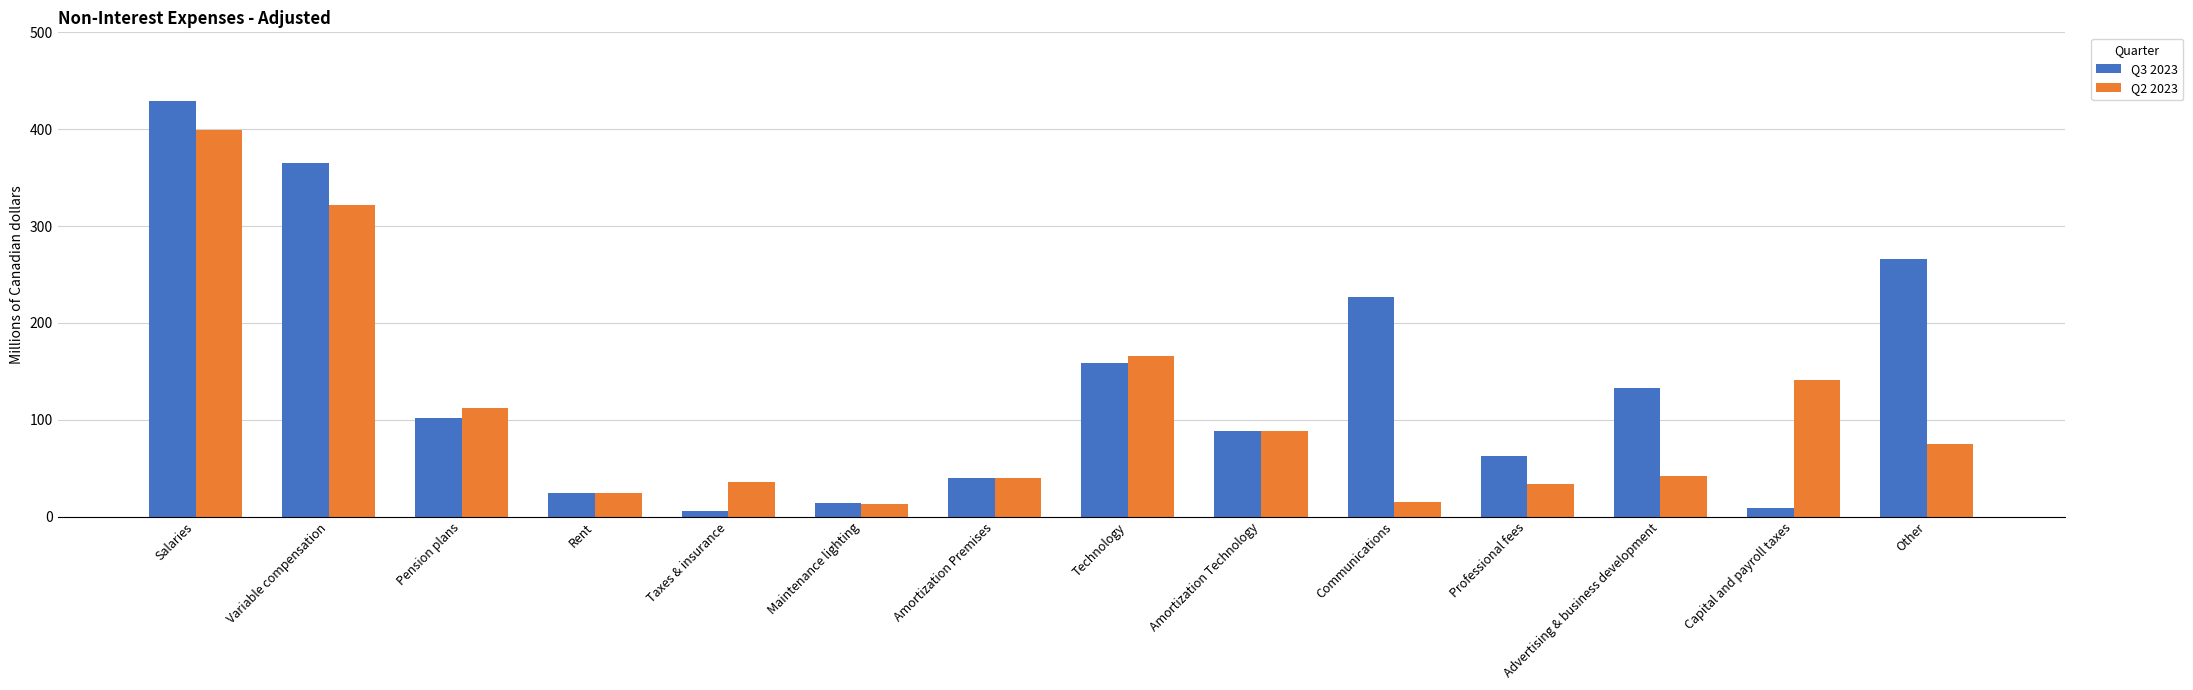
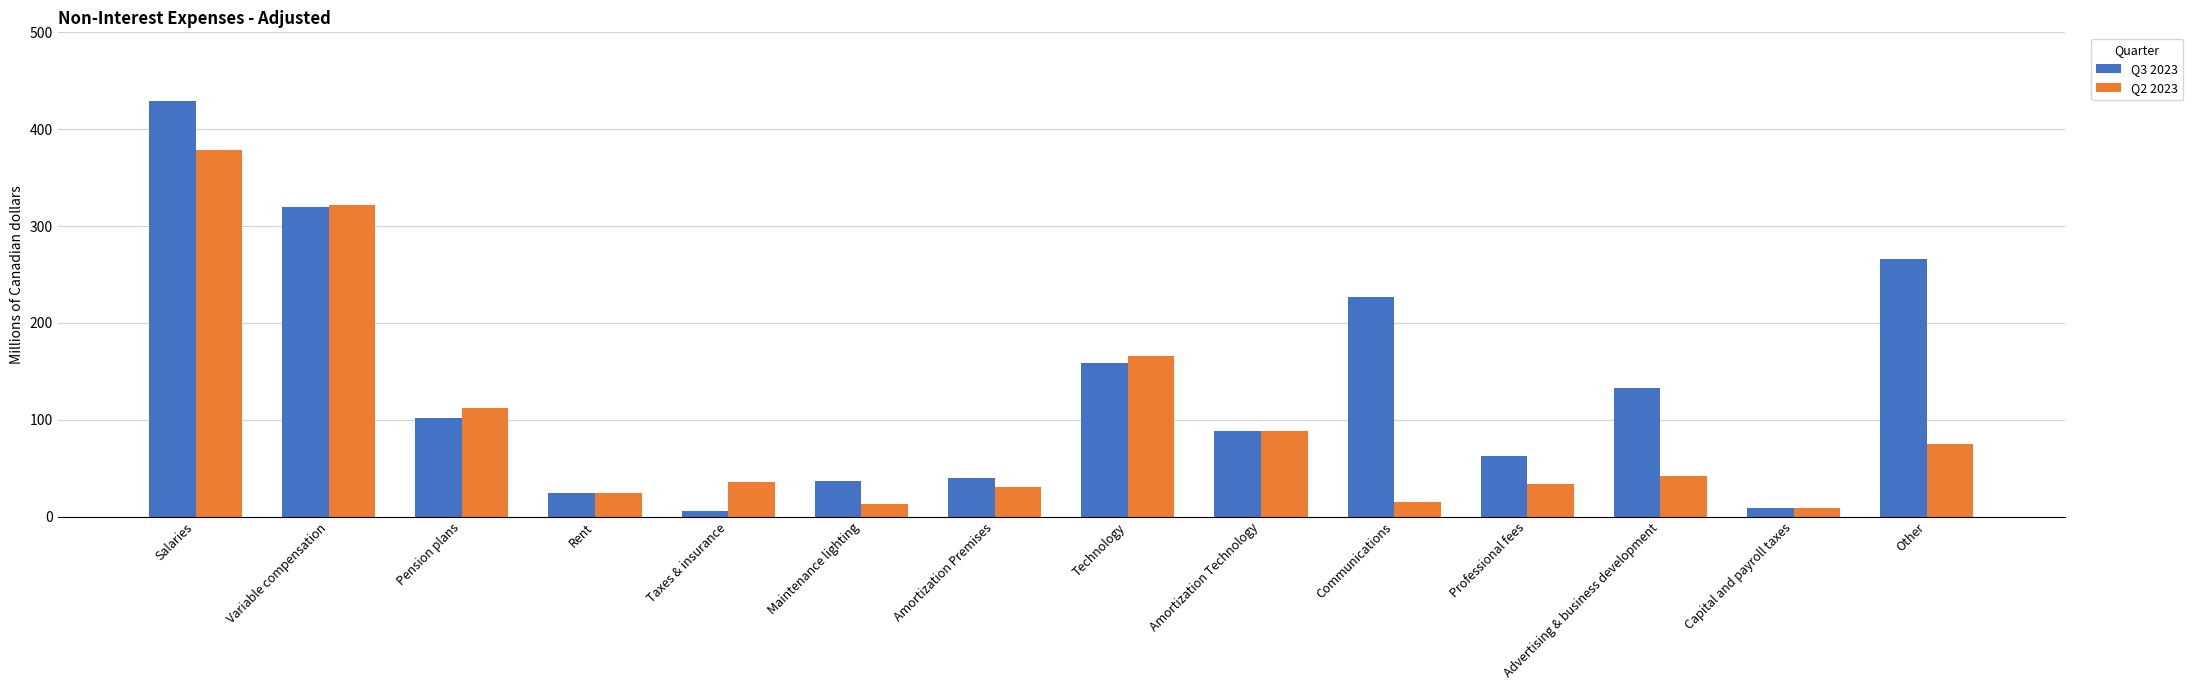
Q2 2023, Salaries: 400 -> 380
Q3 2023, Variable compensation: 370 -> 320
Q3 2023, Maintenance lighting: 10 -> 40
Q2 2023, Amortization Premises: 40 -> 30
Q2 2023, Capital and payroll taxes: 140 -> 10
